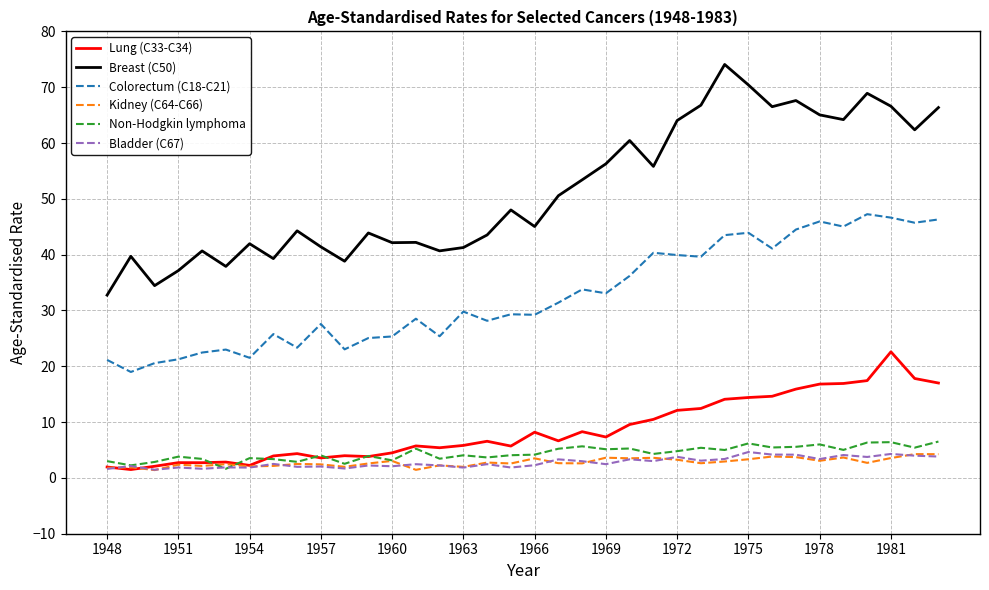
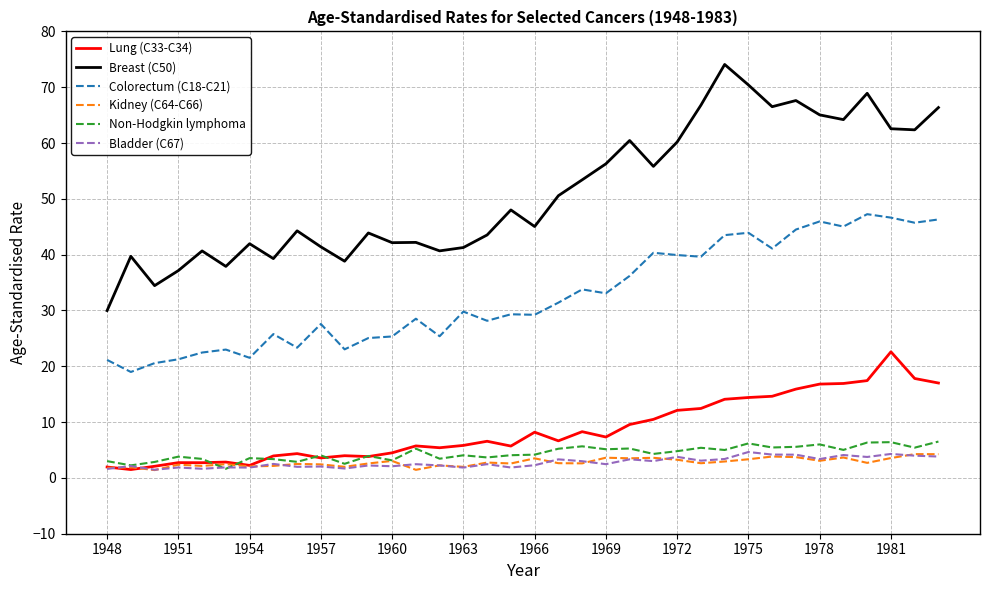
Breast (C50), 1948: 33 -> 30
Breast (C50), 1972: 64 -> 60
Breast (C50), 1981: 67 -> 63
